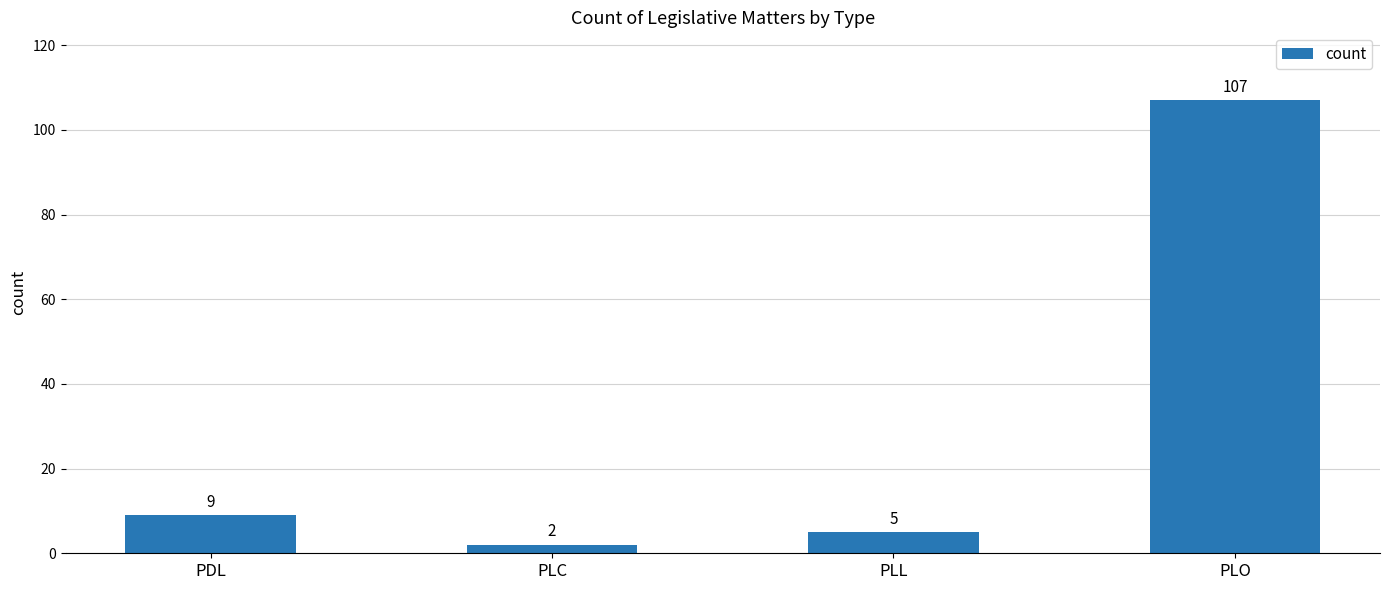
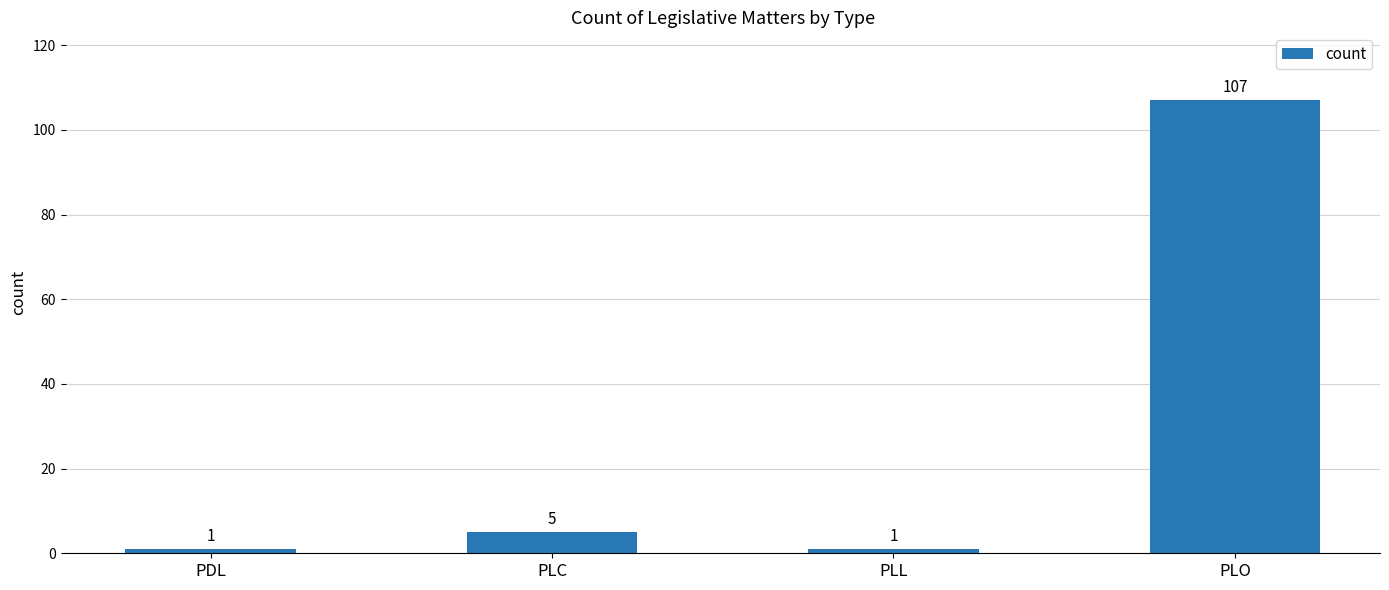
PDL: 9 -> 1
PLC: 2 -> 5
PLL: 5 -> 1
